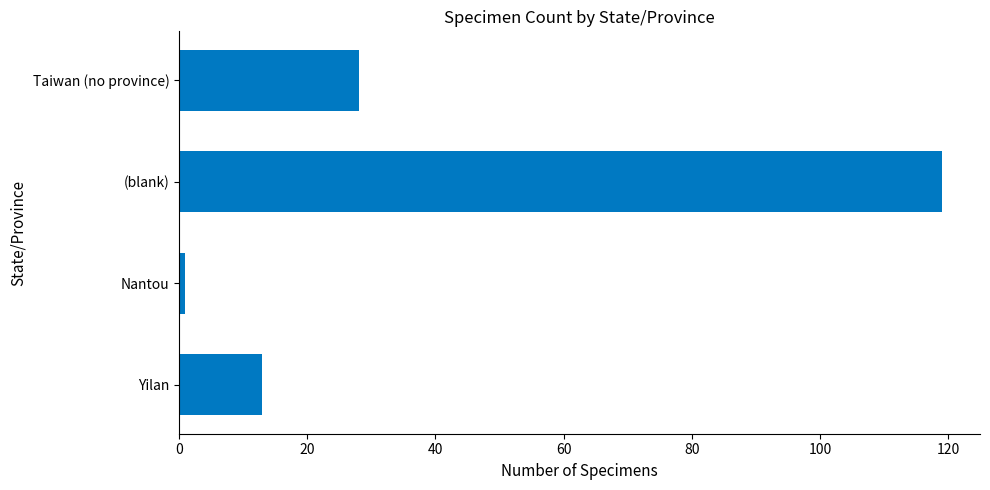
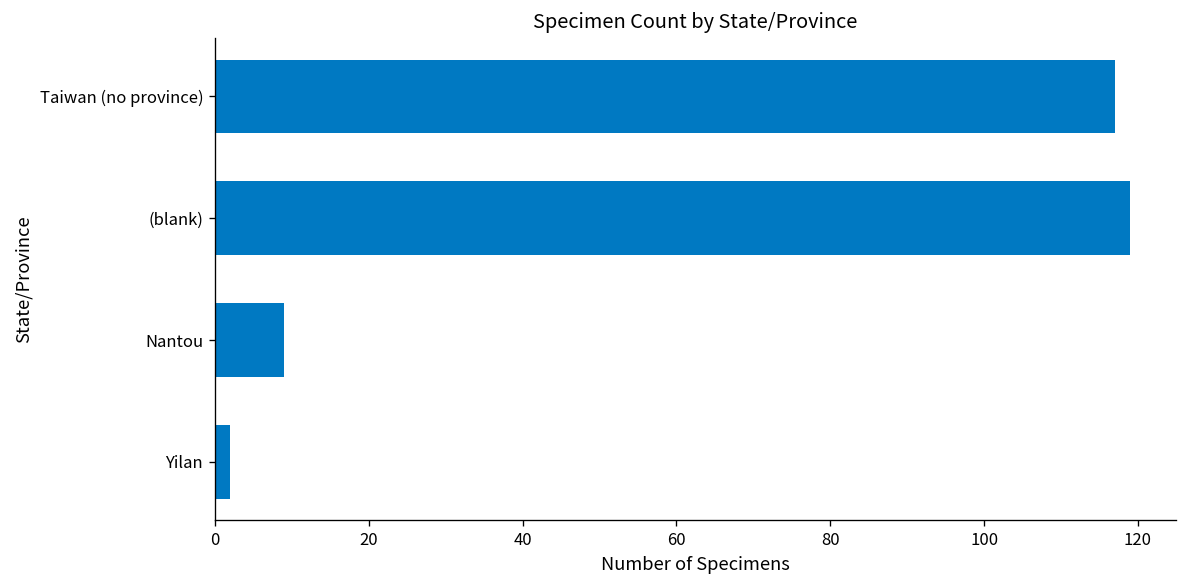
Taiwan (no province): 28 -> 117
Nantou: 1 -> 9
Yilan: 13 -> 2
